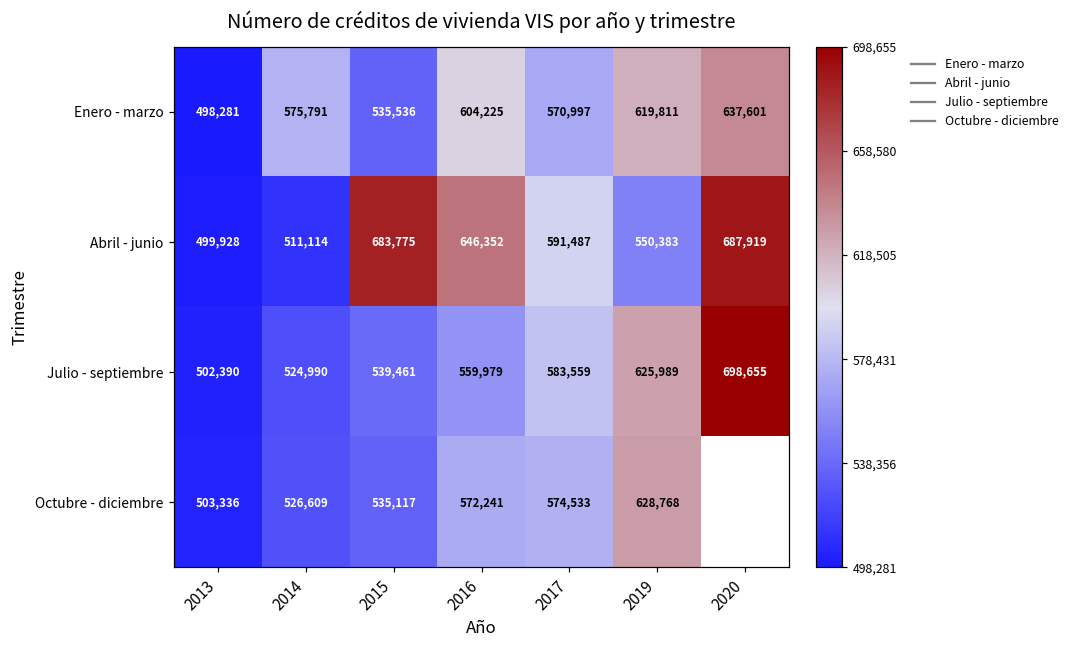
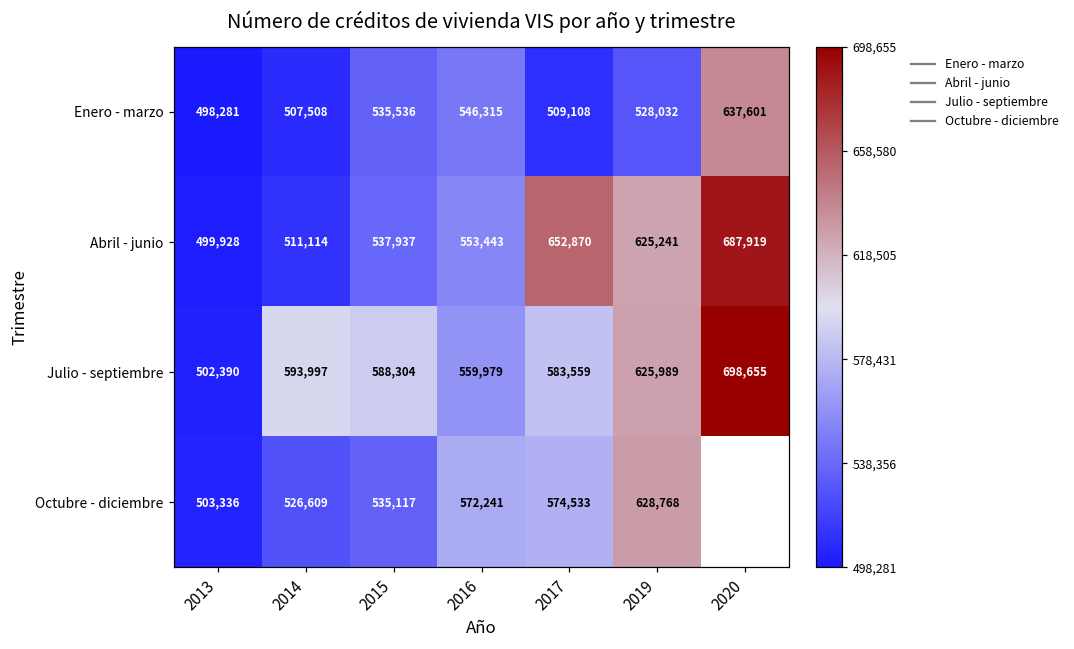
Enero - marzo, 2014: 575,791 -> 507,508
Enero - marzo, 2016: 604,225 -> 546,315
Enero - marzo, 2017: 570,997 -> 509,108
Enero - marzo, 2019: 619,811 -> 528,032
Abril - junio, 2015: 683,775 -> 537,937
Abril - junio, 2016: 646,352 -> 553,443
Abril - junio, 2017: 591,487 -> 652,870
Abril - junio, 2019: 550,383 -> 625,241
Julio - septiembre, 2014: 524,990 -> 593,997
Julio - septiembre, 2015: 539,461 -> 588,304
